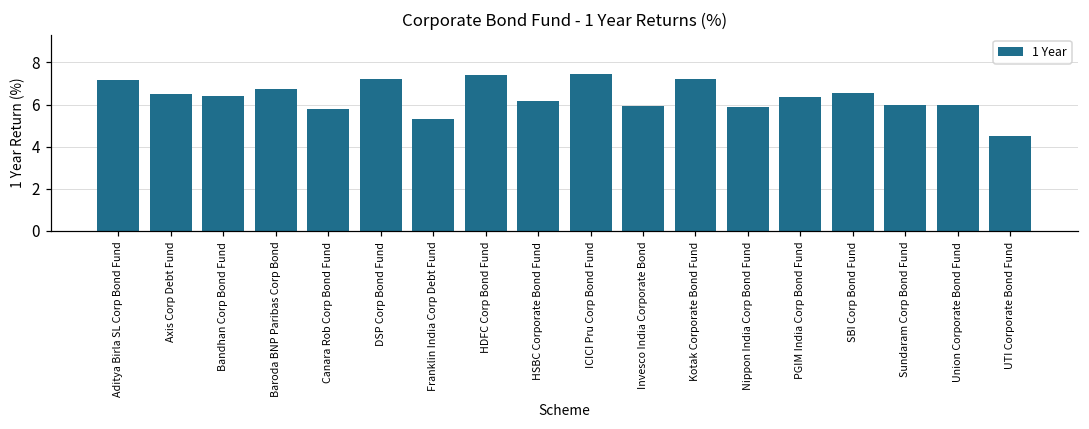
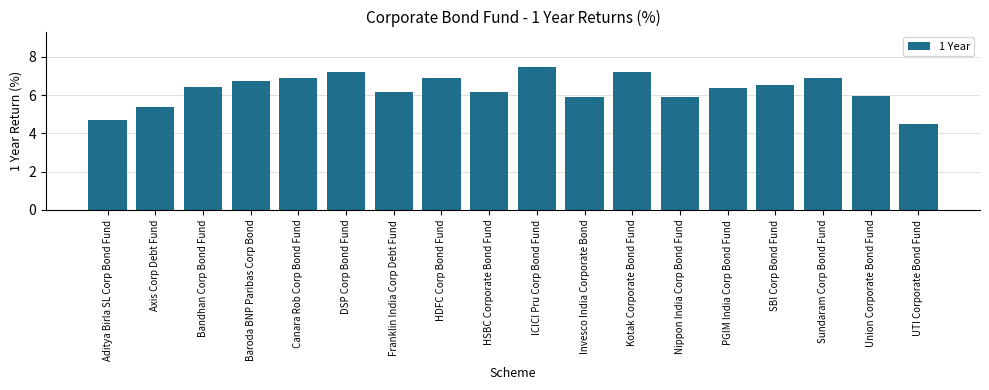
Aditya Birla SL Corp Bond Fund: 7.1 -> 4.7
Axis Corp Debt Fund: 6.5 -> 5.4
Canara Rob Corp Bond Fund: 5.8 -> 6.9
Franklin India Corp Debt Fund: 5.3 -> 6.2
HDFC Corp Bond Fund: 7.4 -> 6.9
Sundaram Corp Bond Fund: 6.0 -> 6.9
